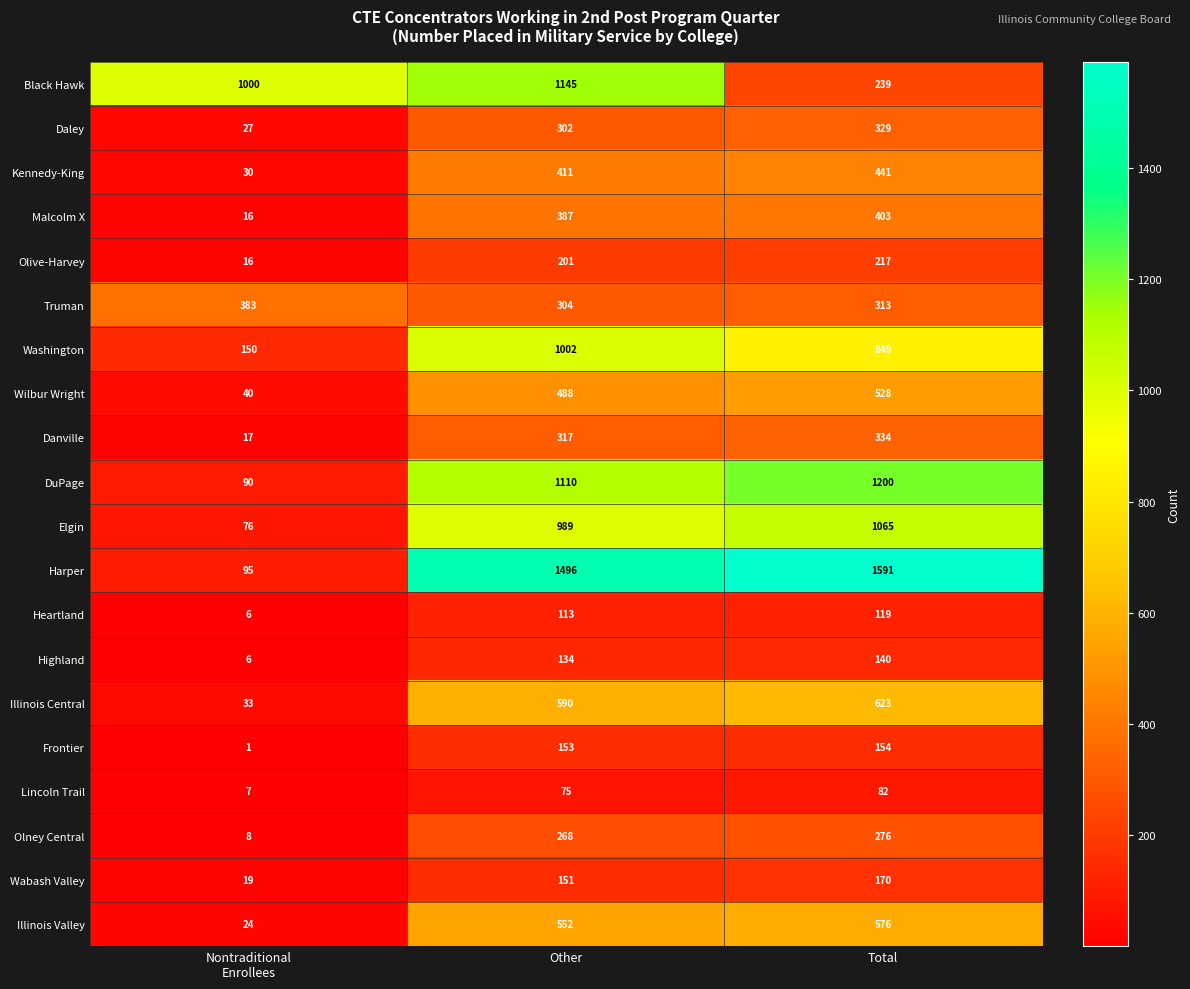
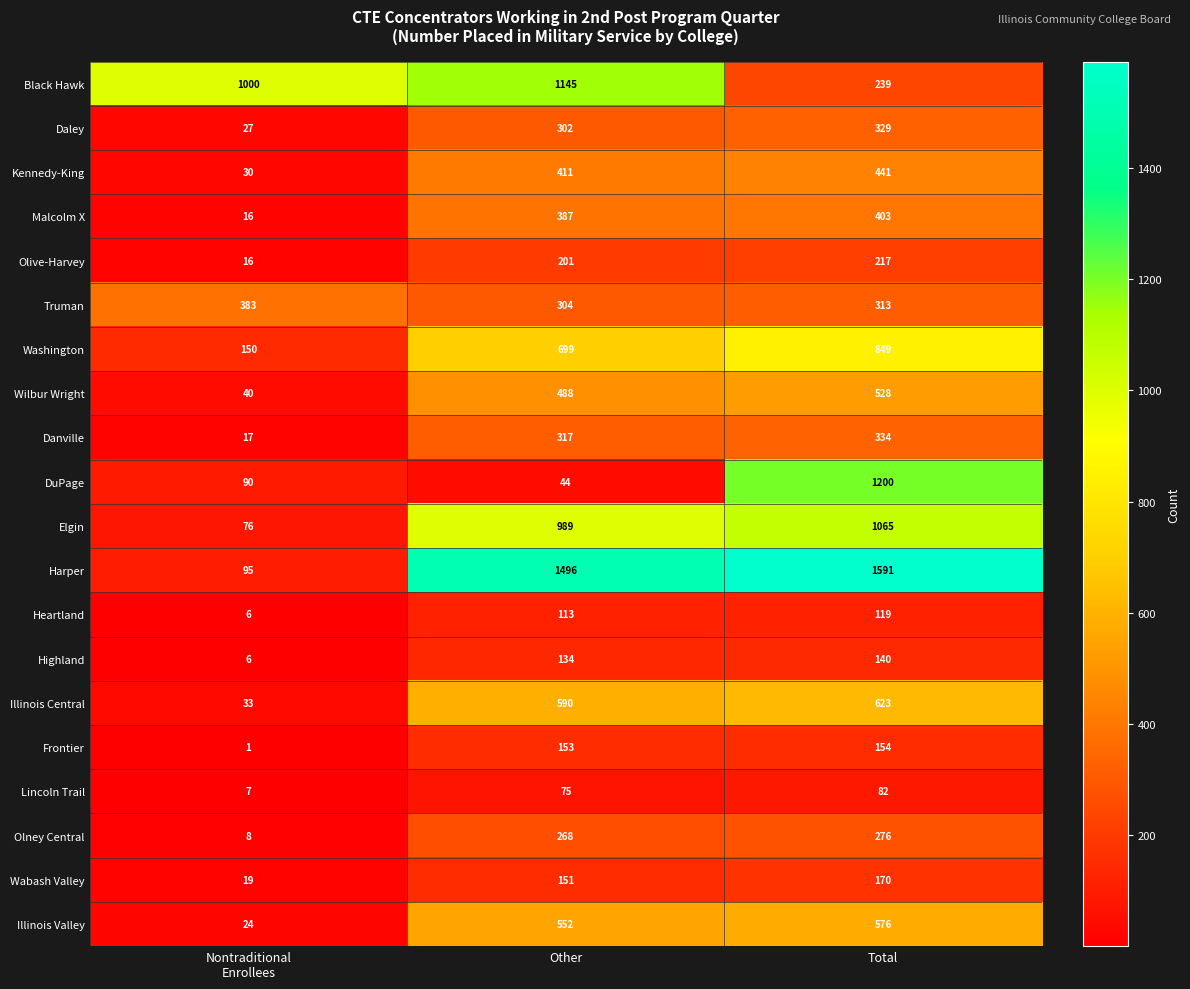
Washington, Other: 1002 -> 699
DuPage, Other: 1110 -> 44
